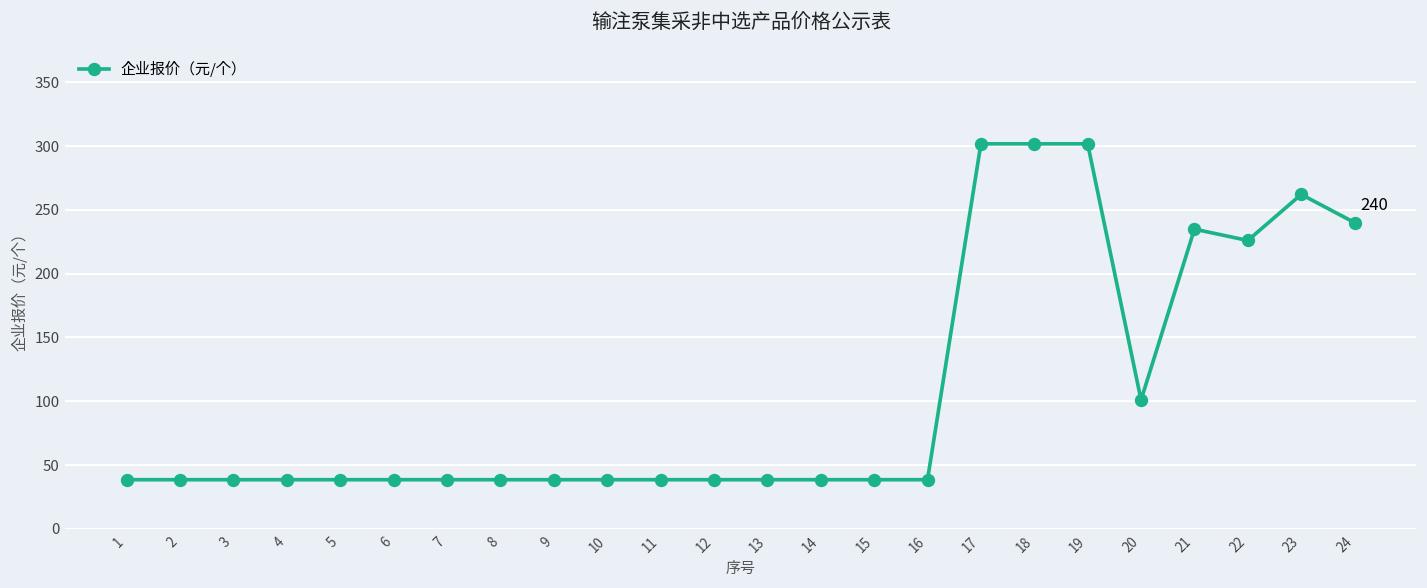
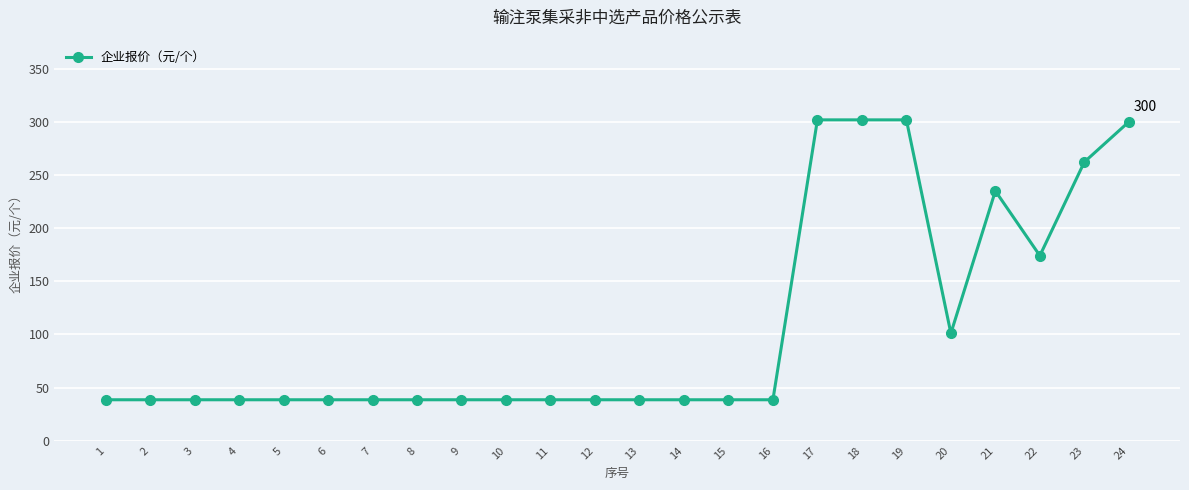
22: 226 -> 174
24: 240 -> 300
